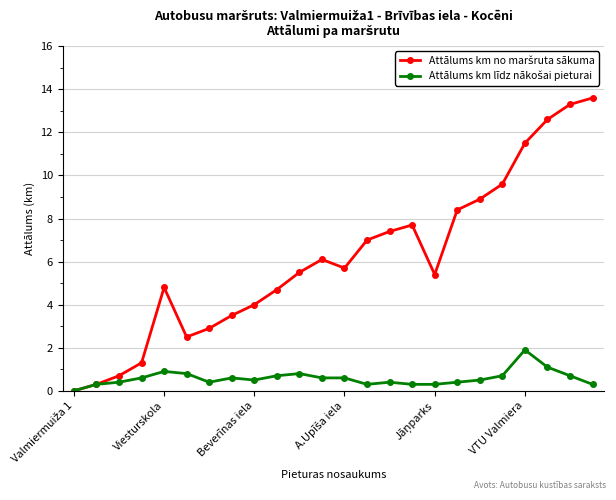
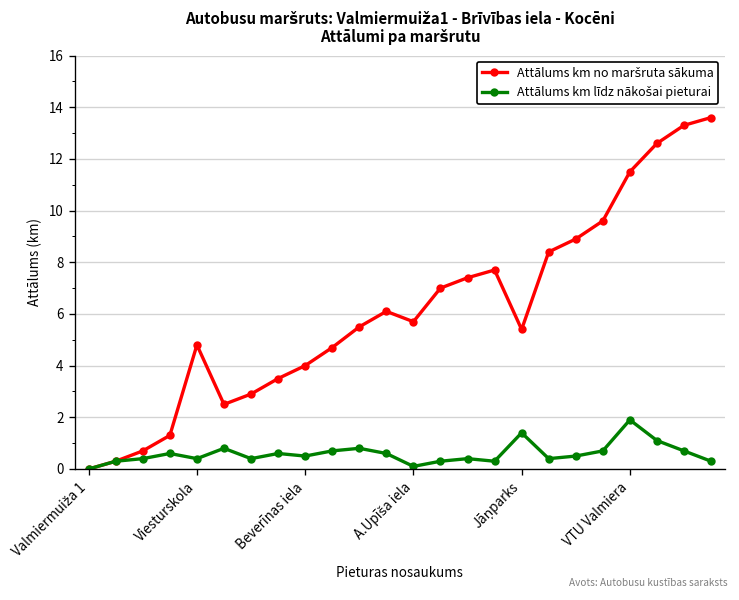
Attālums km līdz nākošai pieturai, Viesturskola: 0.9 -> 0.4
Attālums km līdz nākošai pieturai, A.Upīša iela: 0.6 -> 0.1
Attālums km līdz nākošai pieturai, Jāņparks: 0.3 -> 1.4
